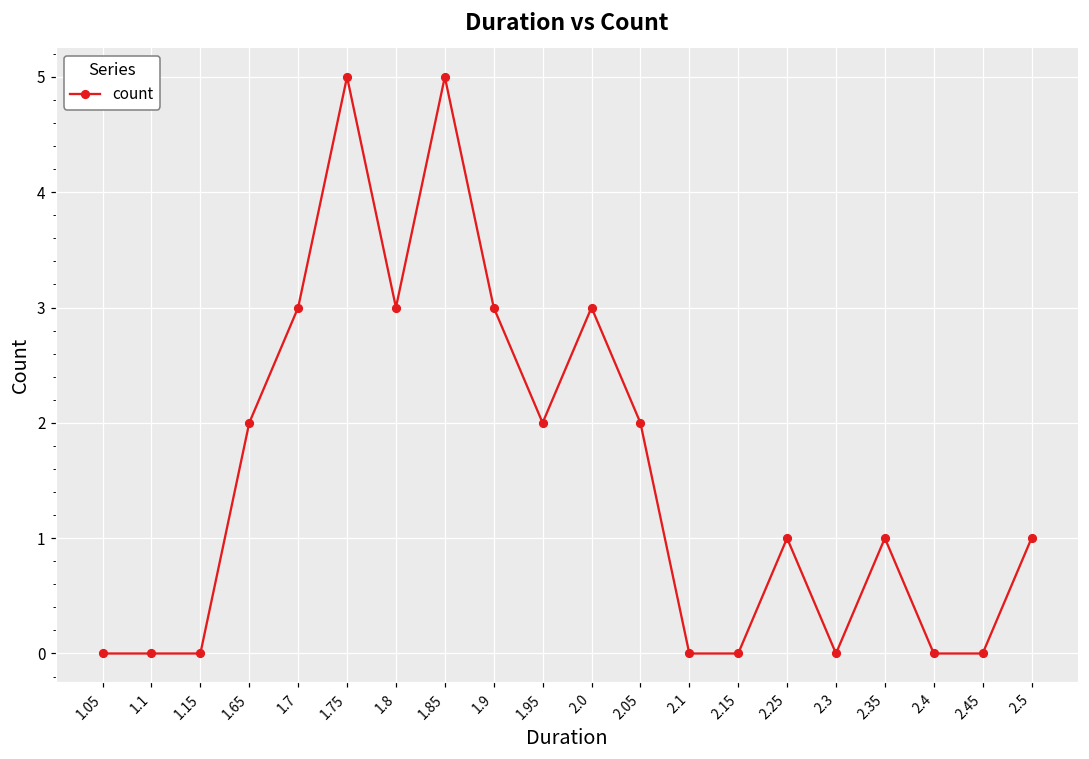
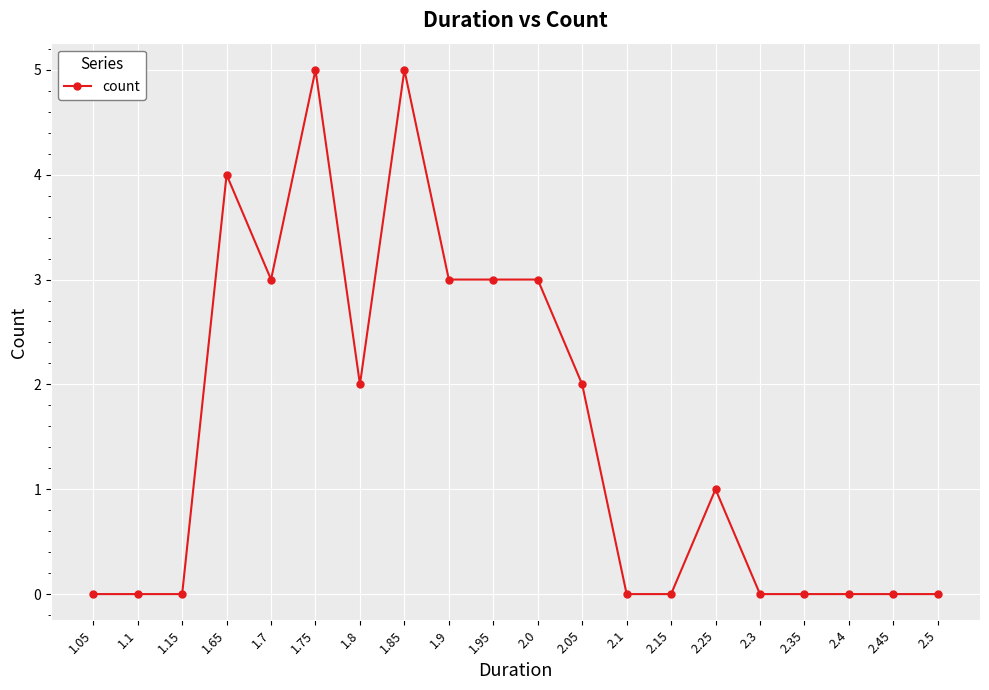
1.65: 2 -> 4
1.8: 3 -> 2
1.95: 2 -> 3
2.35: 1 -> 0
2.5: 1 -> 0
